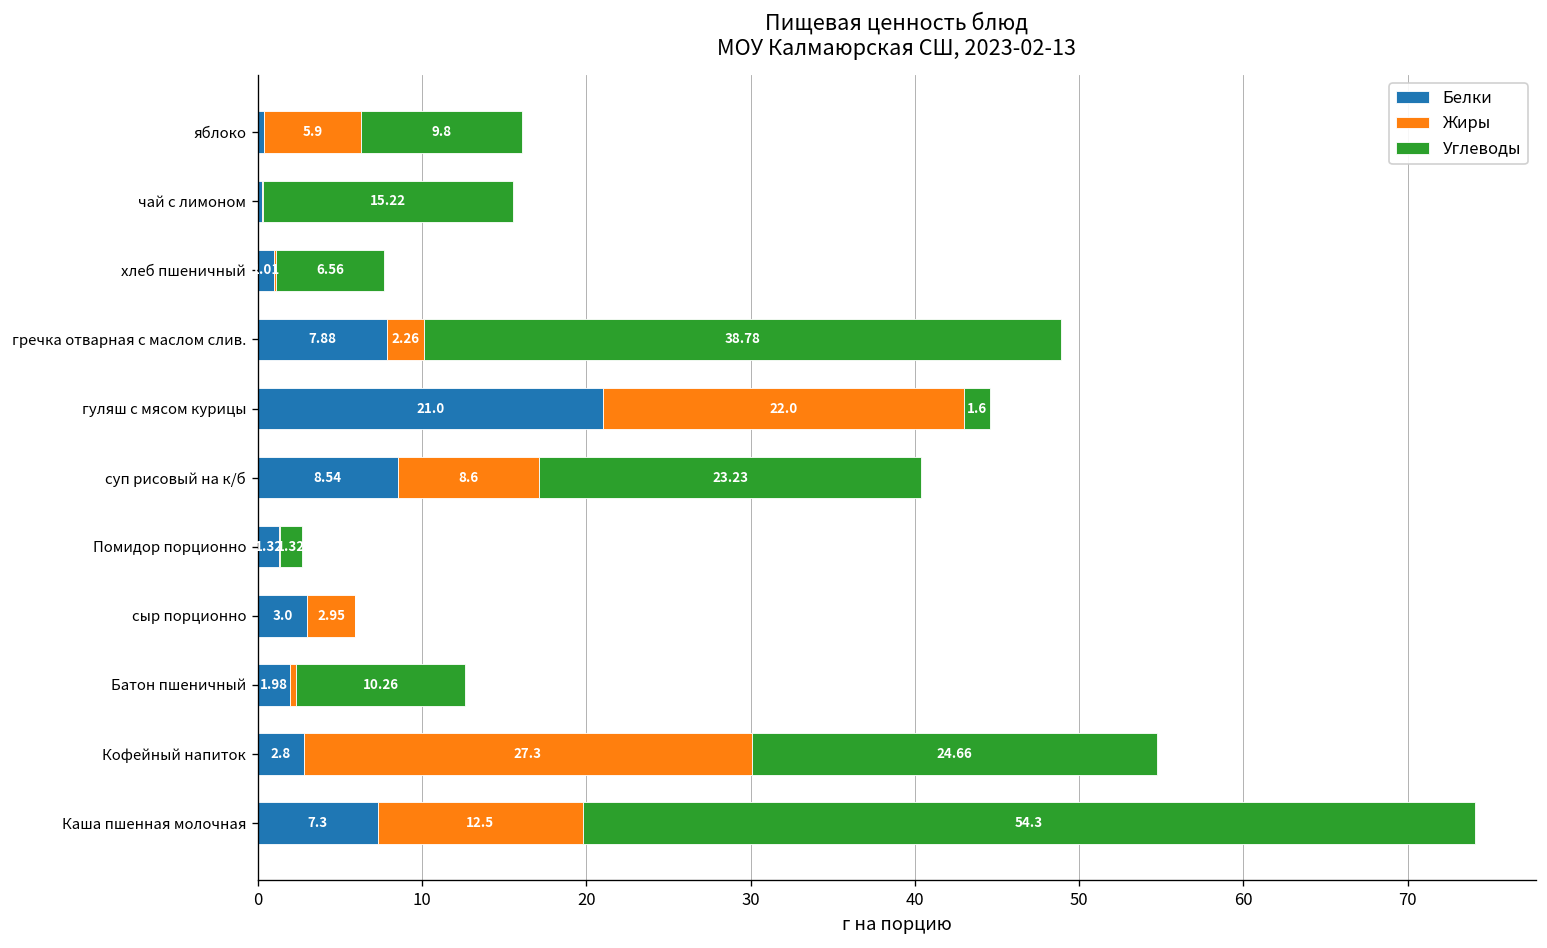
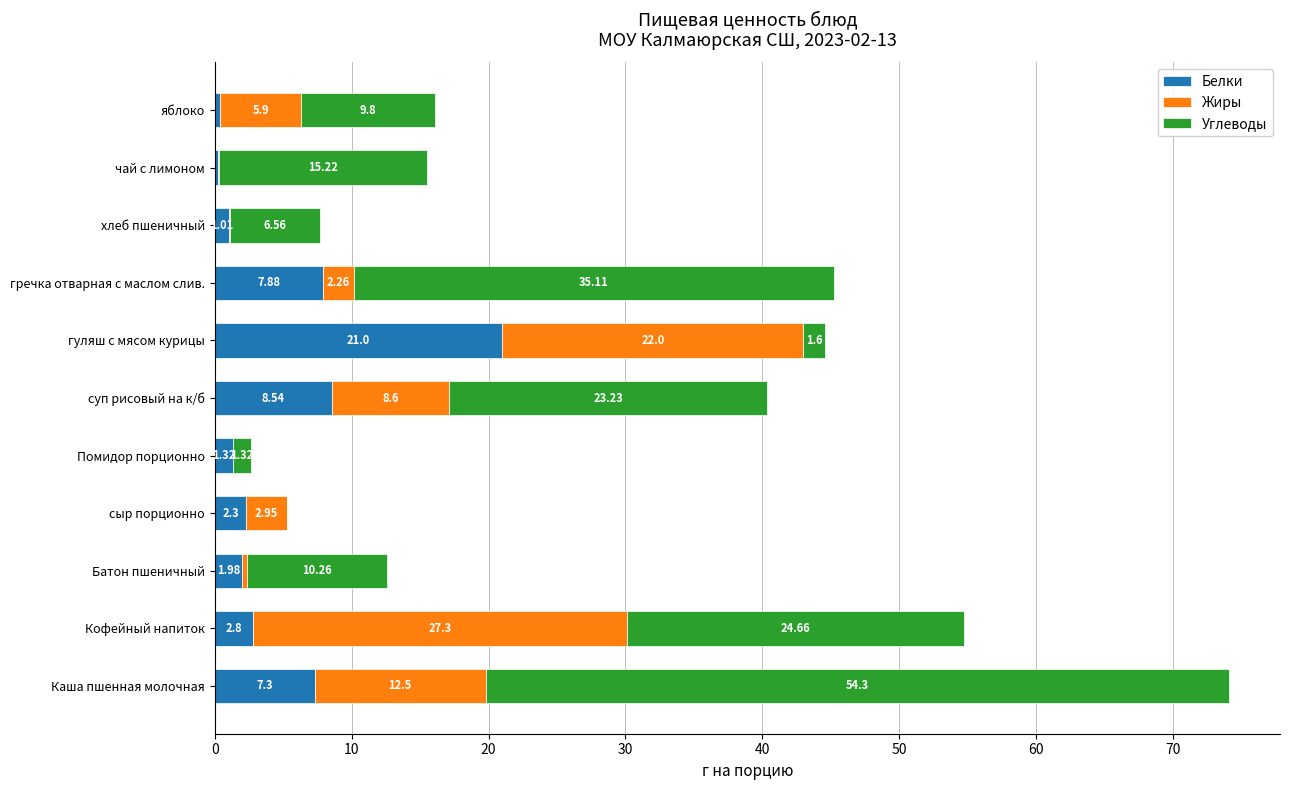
Углеводы, гречка отварная с маслом слив.: 38.78 -> 35.11
Белки, сыр порционно: 3.0 -> 2.3
